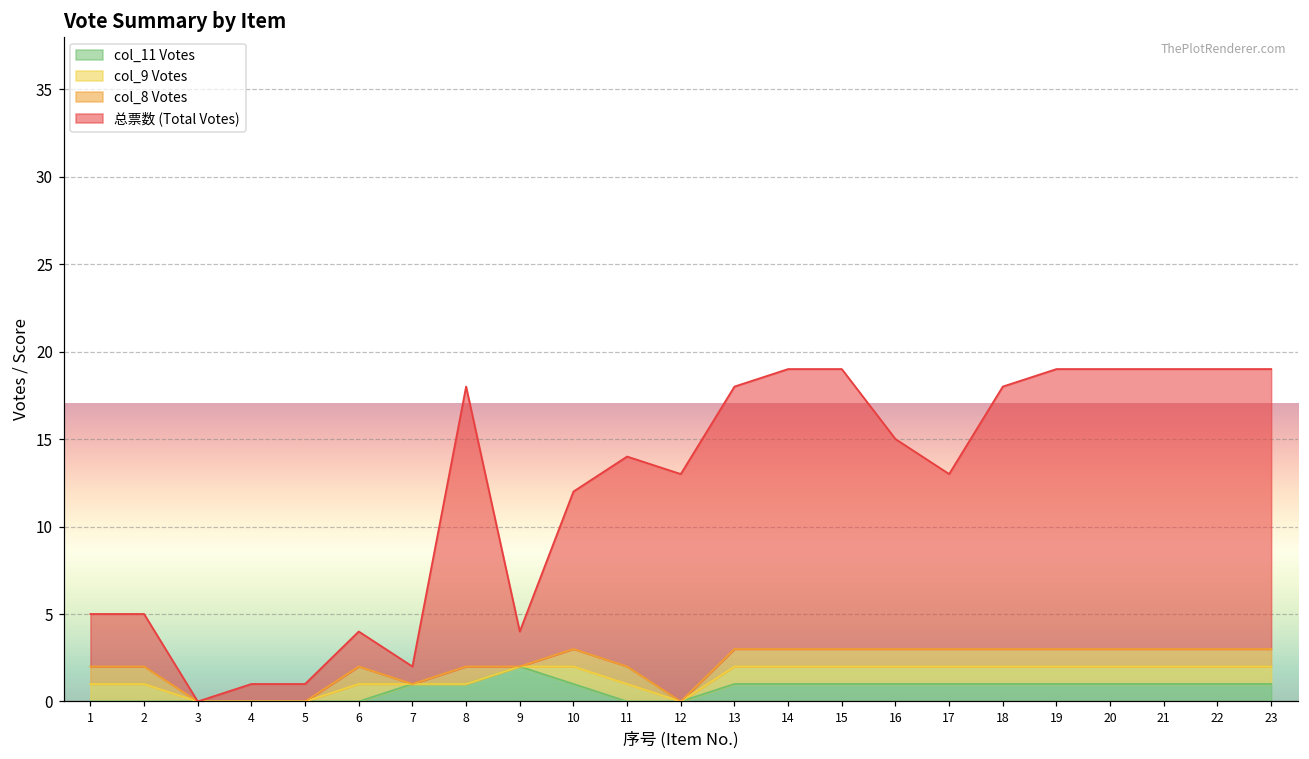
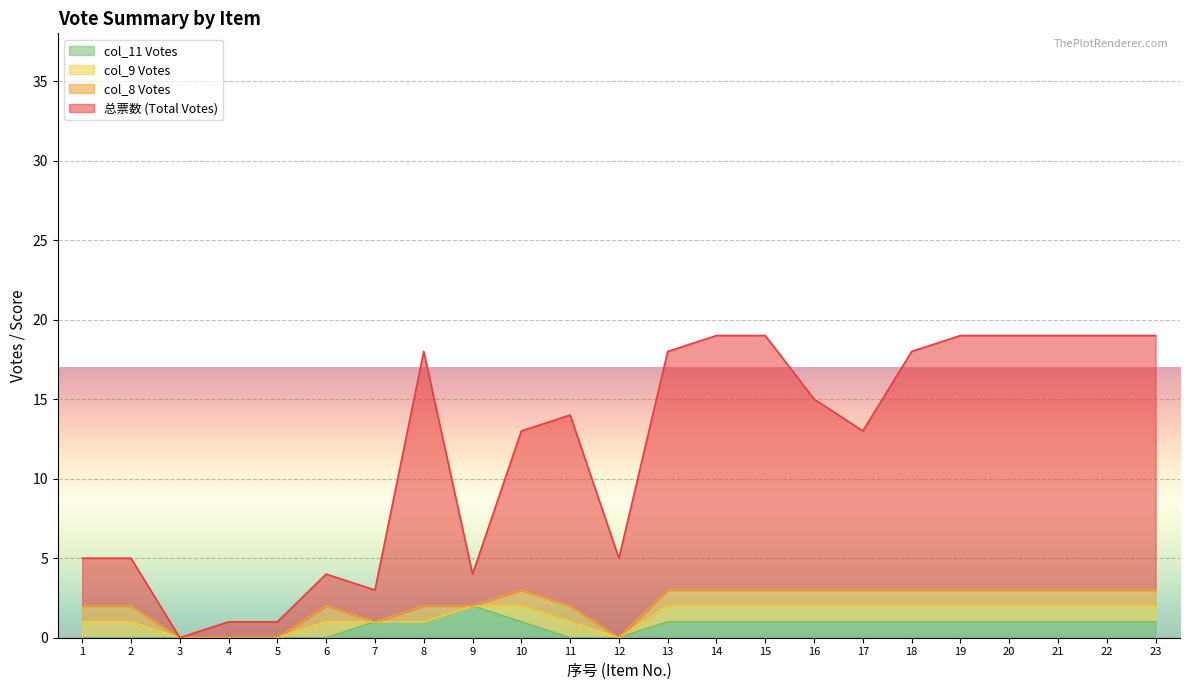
总票数 (Total Votes), 7: 1 -> 2
总票数 (Total Votes), 10: 9 -> 10
总票数 (Total Votes), 12: 13 -> 5
